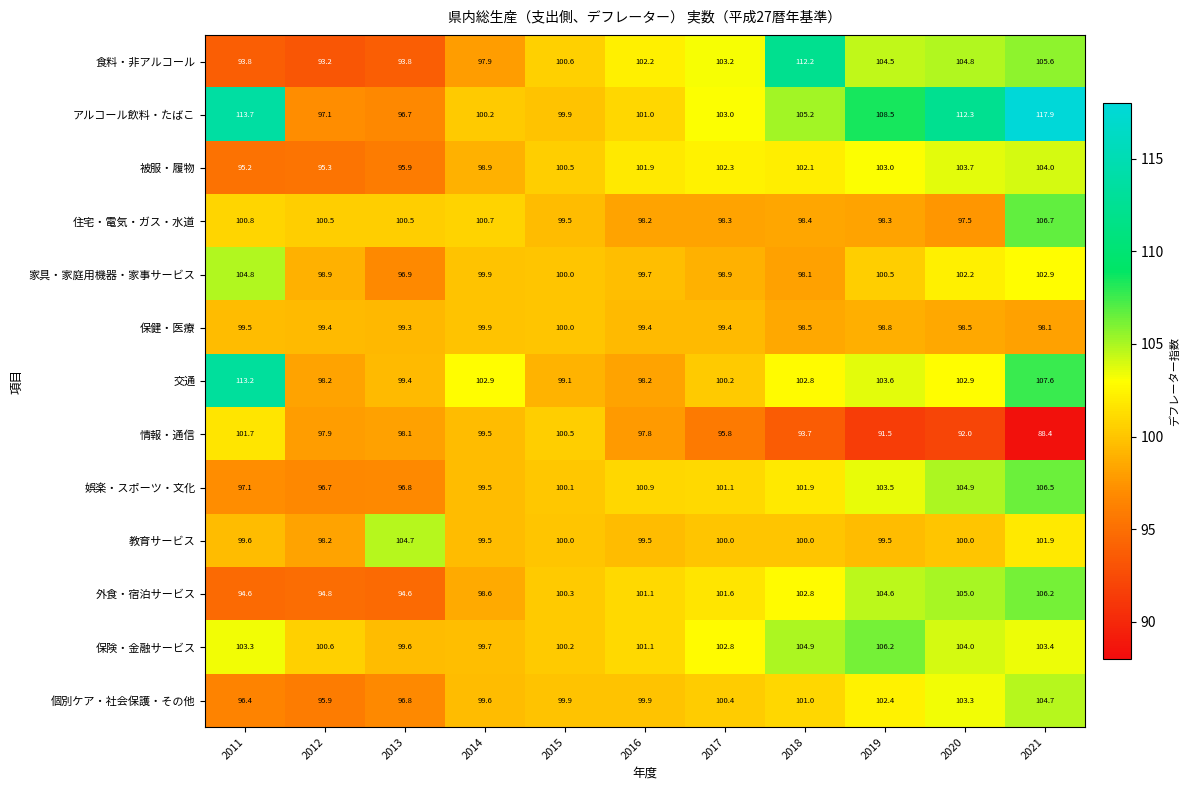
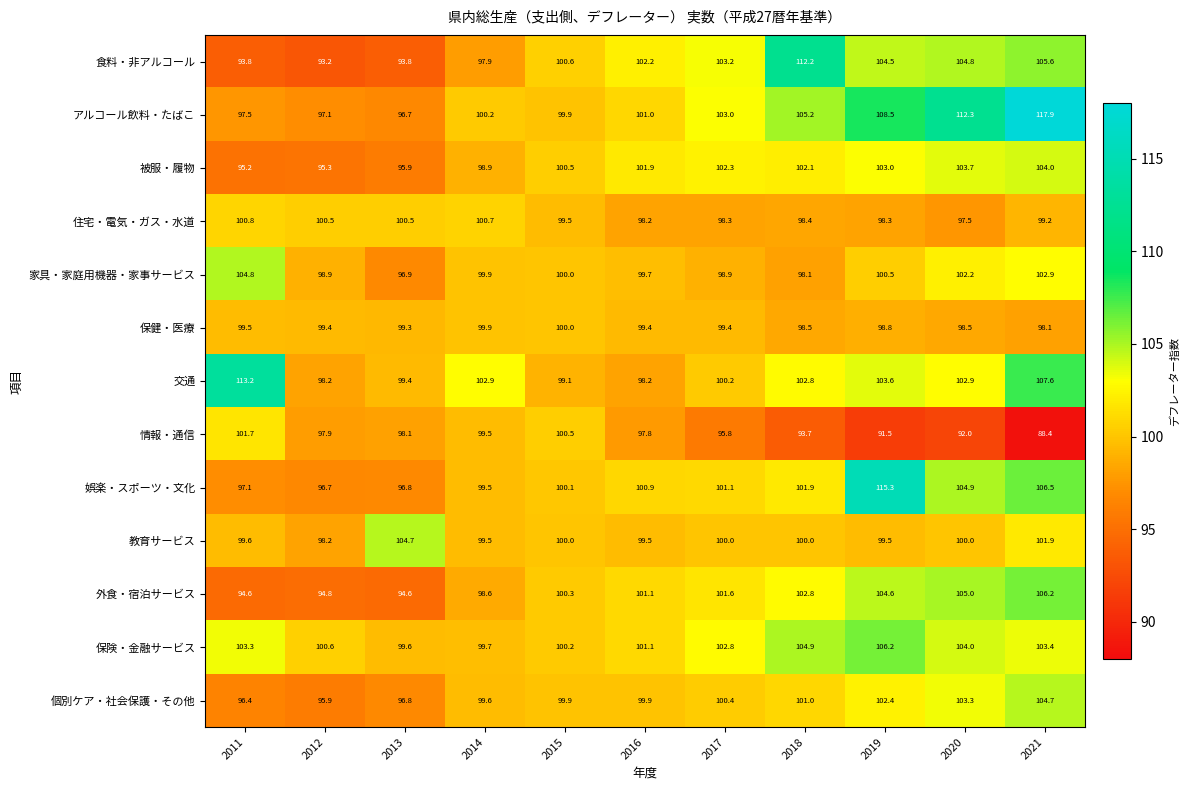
アルコール飲料・たばこ, 2011: 113.7 -> 97.5
住宅・電気・ガス・水道, 2021: 106.7 -> 99.2
娯楽・スポーツ・文化, 2019: 103.5 -> 115.3
